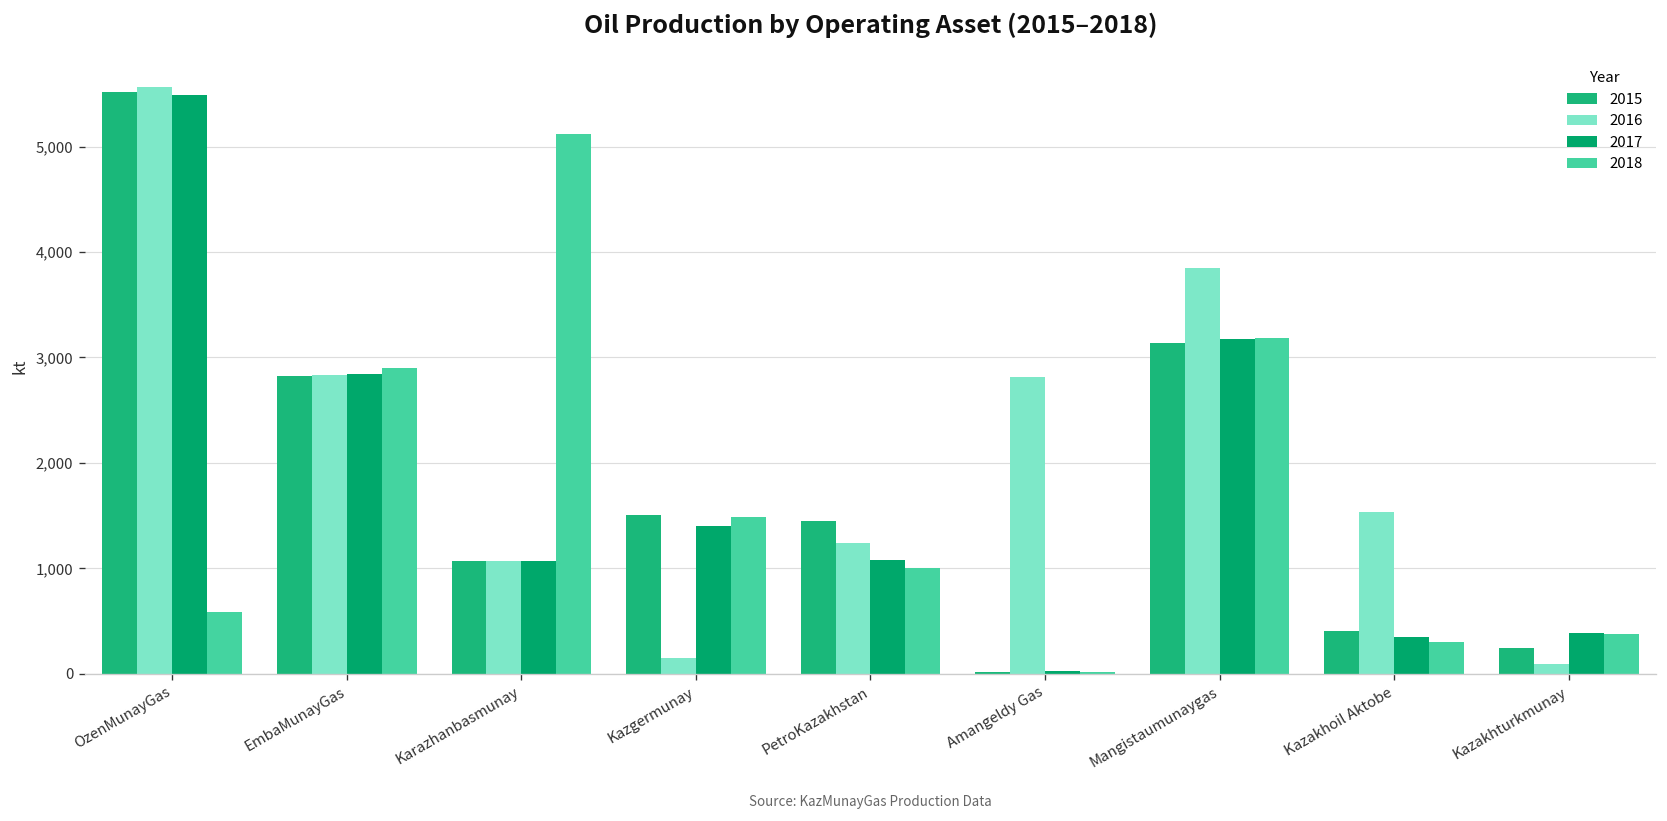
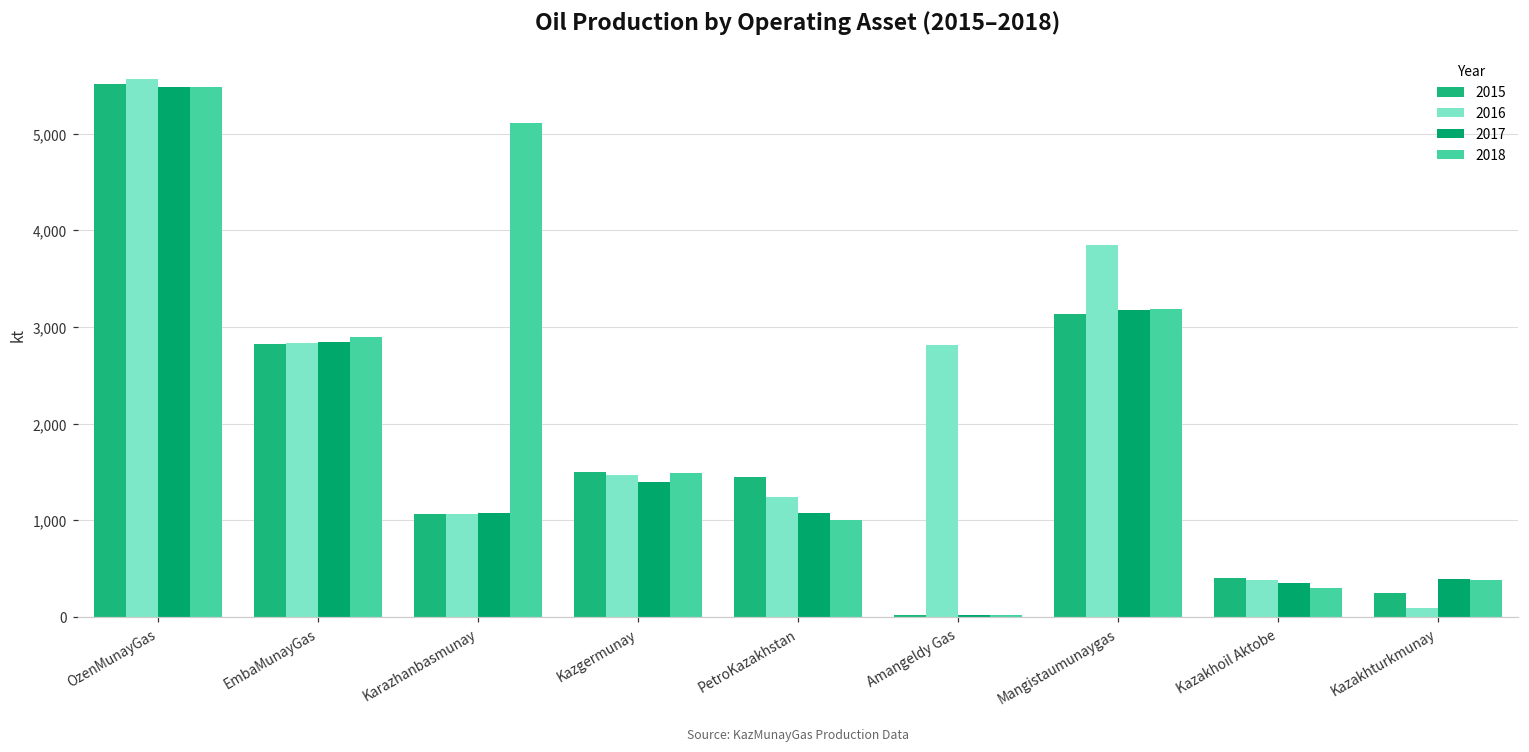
2018, OzenMunayGas: 600 -> 5,500
2016, Kazgermunay: 100 -> 1,500
2016, Kazakhoil Aktobe: 1,500 -> 400
